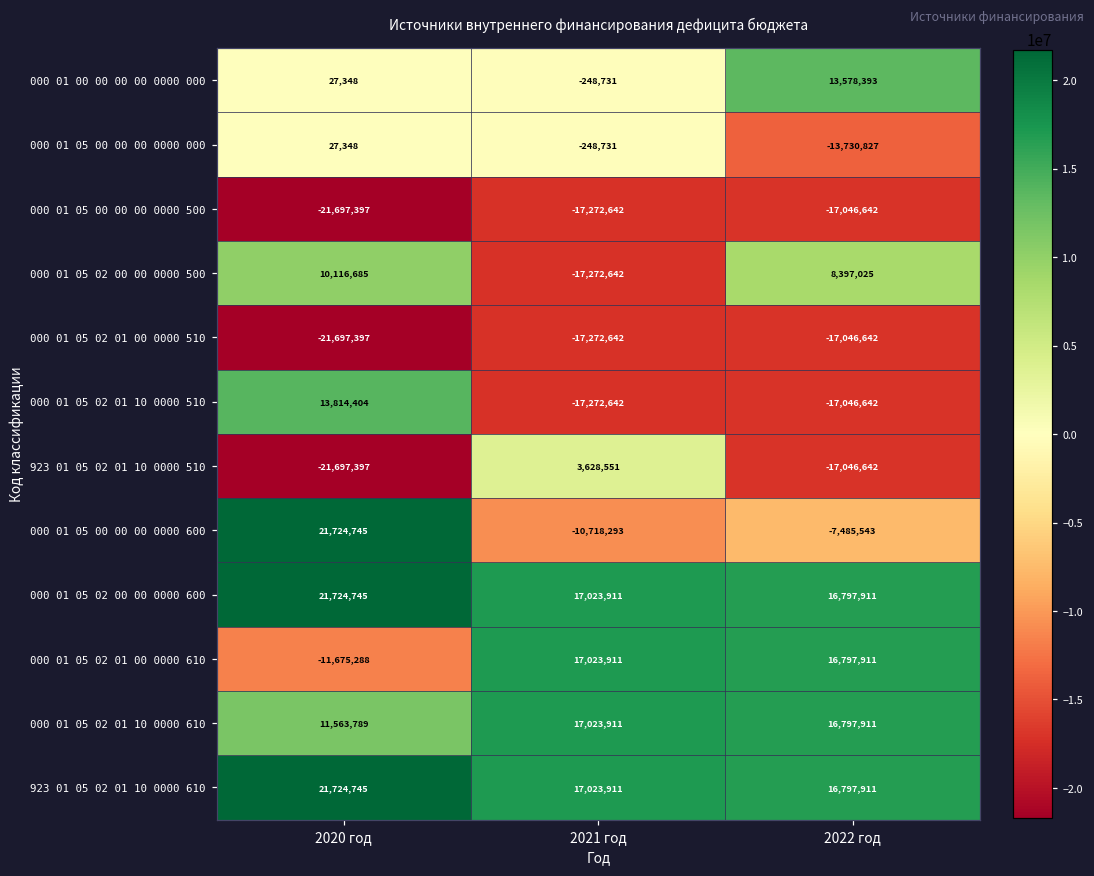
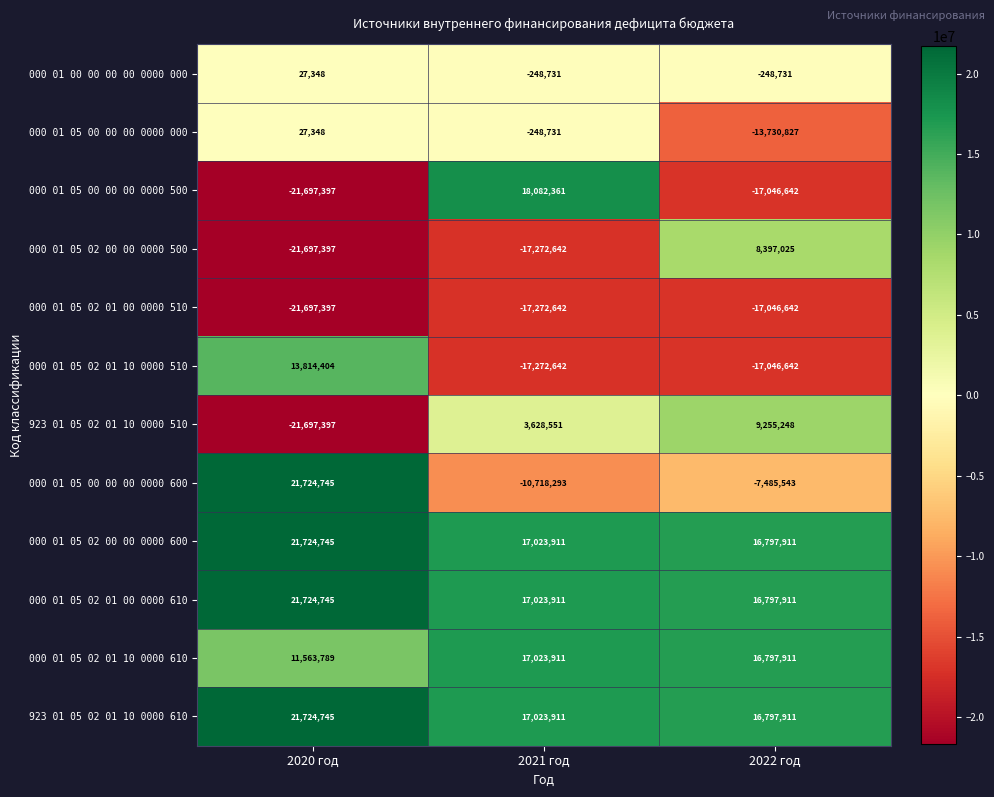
000 01 00 00 00 00 0000 000, 2022 год: 13,578,393 -> -248,731
000 01 05 00 00 00 0000 500, 2021 год: -17,272,642 -> 18,082,361
000 01 05 02 00 00 0000 500, 2020 год: 10,116,685 -> -21,697,397
923 01 05 02 01 10 0000 510, 2022 год: -17,046,642 -> 9,255,248
000 01 05 02 01 00 0000 610, 2020 год: -11,675,288 -> 21,724,745
